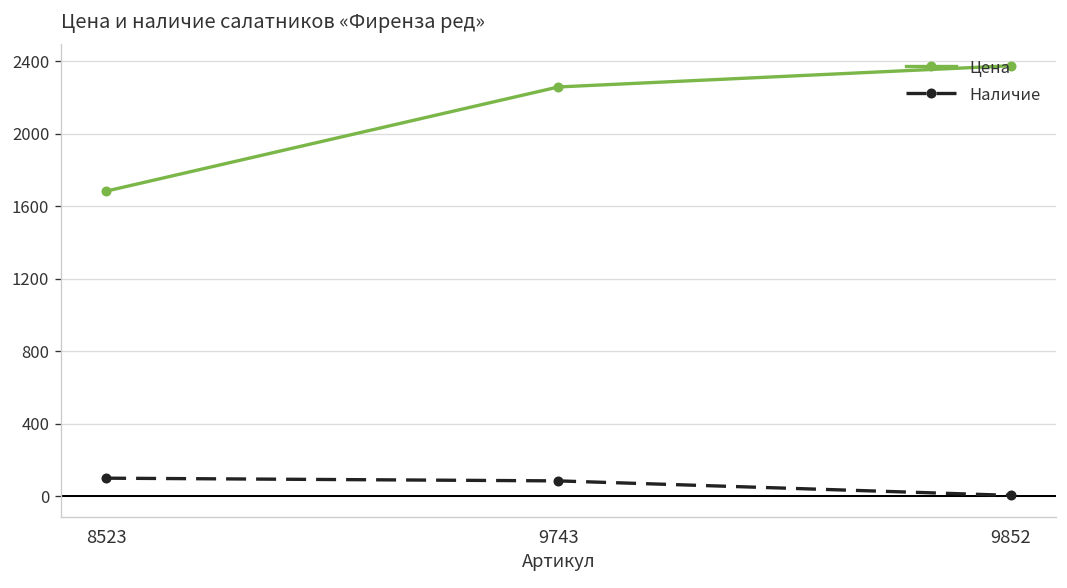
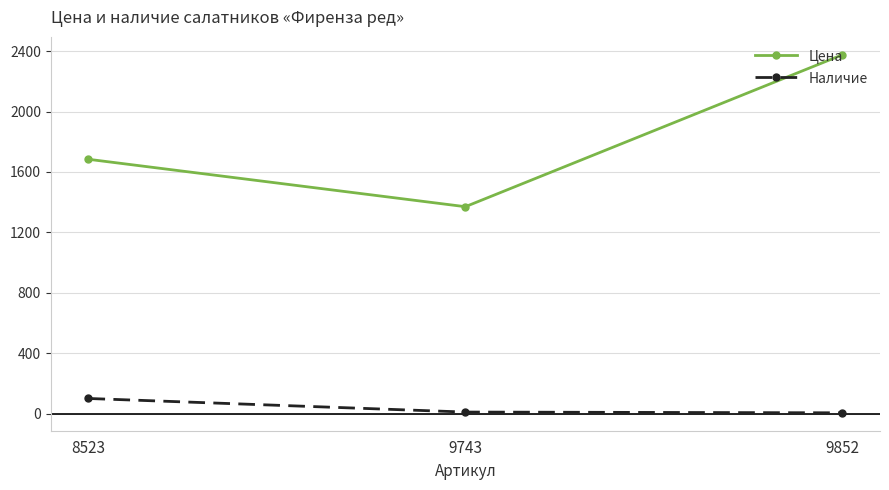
Цена, 9743: 2260 -> 1370
Наличие, 9743: 90 -> 10
